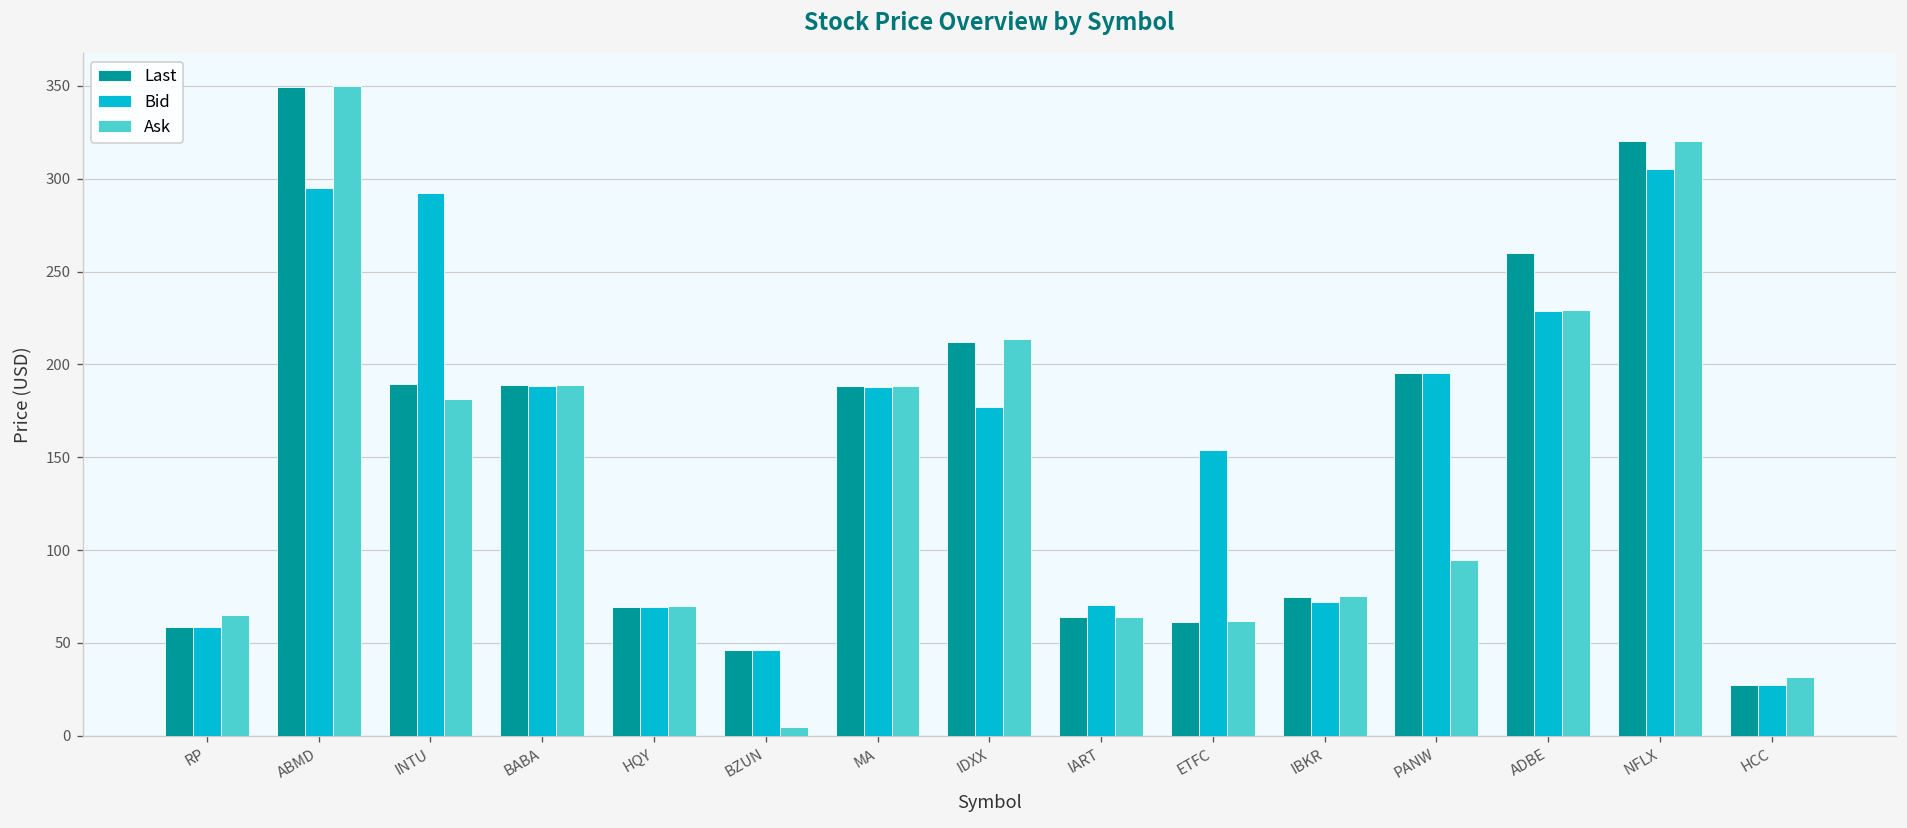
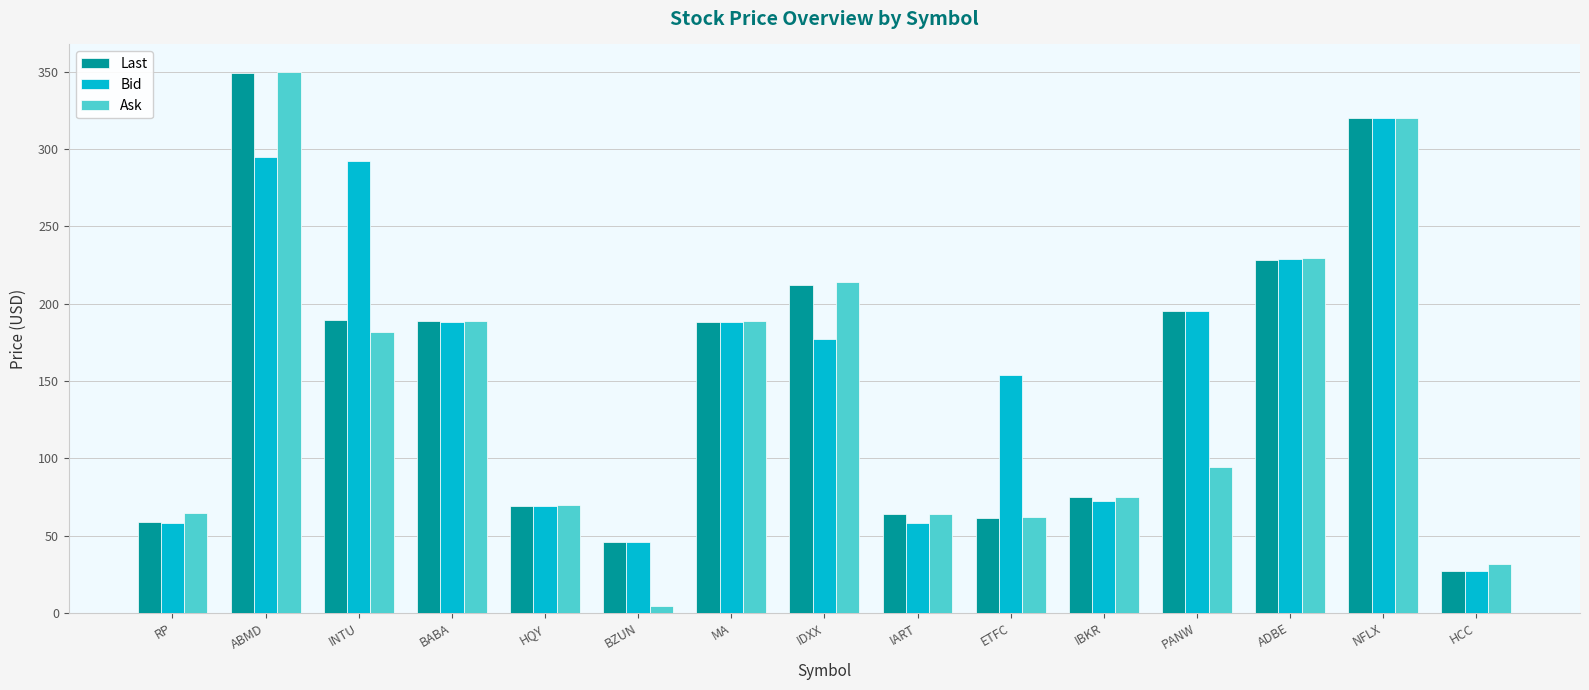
Bid, IART: 70 -> 58
Last, ADBE: 260 -> 229
Bid, NFLX: 305 -> 320
